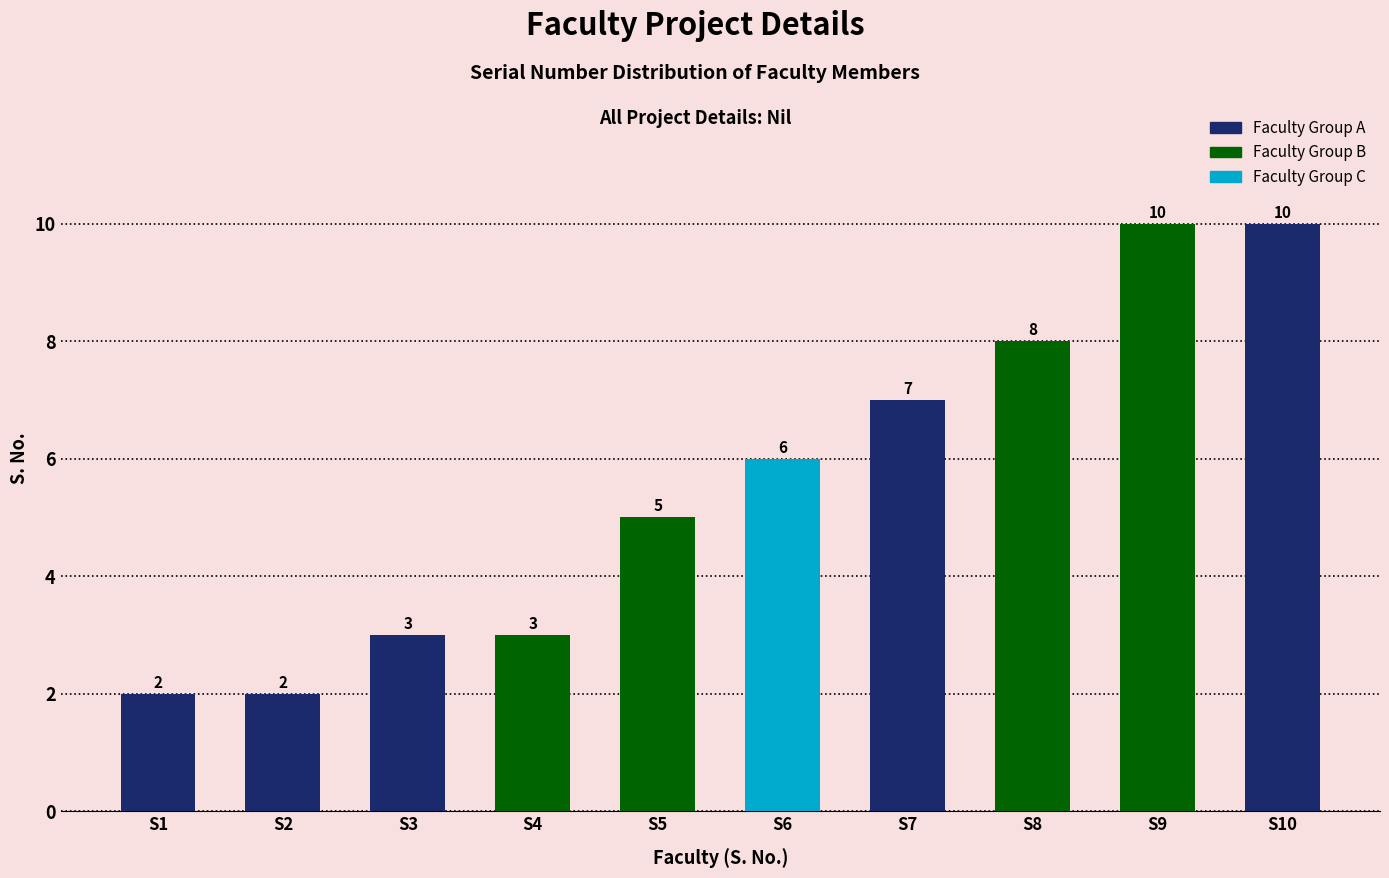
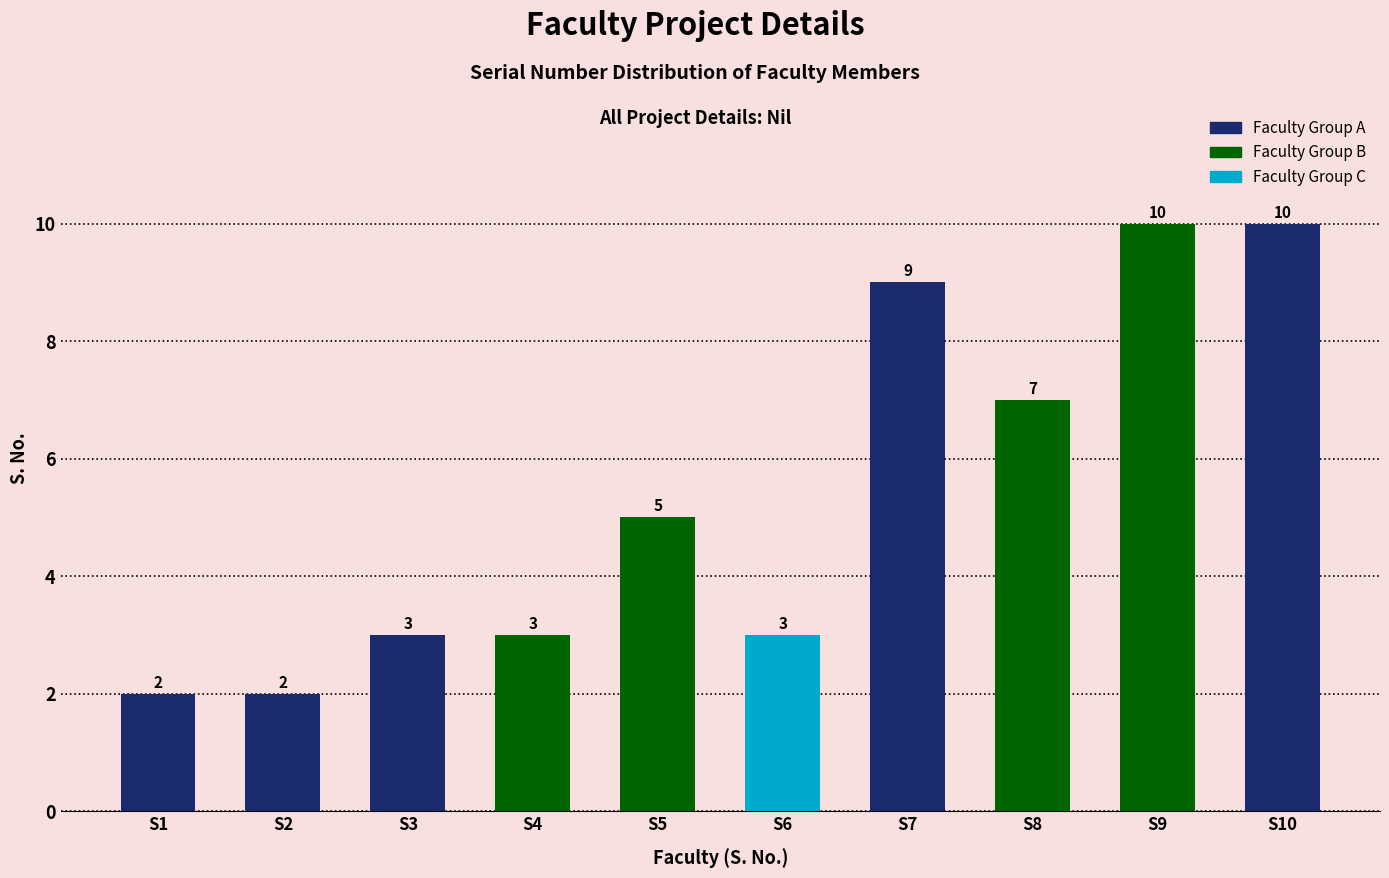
S6: 6 -> 3
S7: 7 -> 9
S8: 8 -> 7
